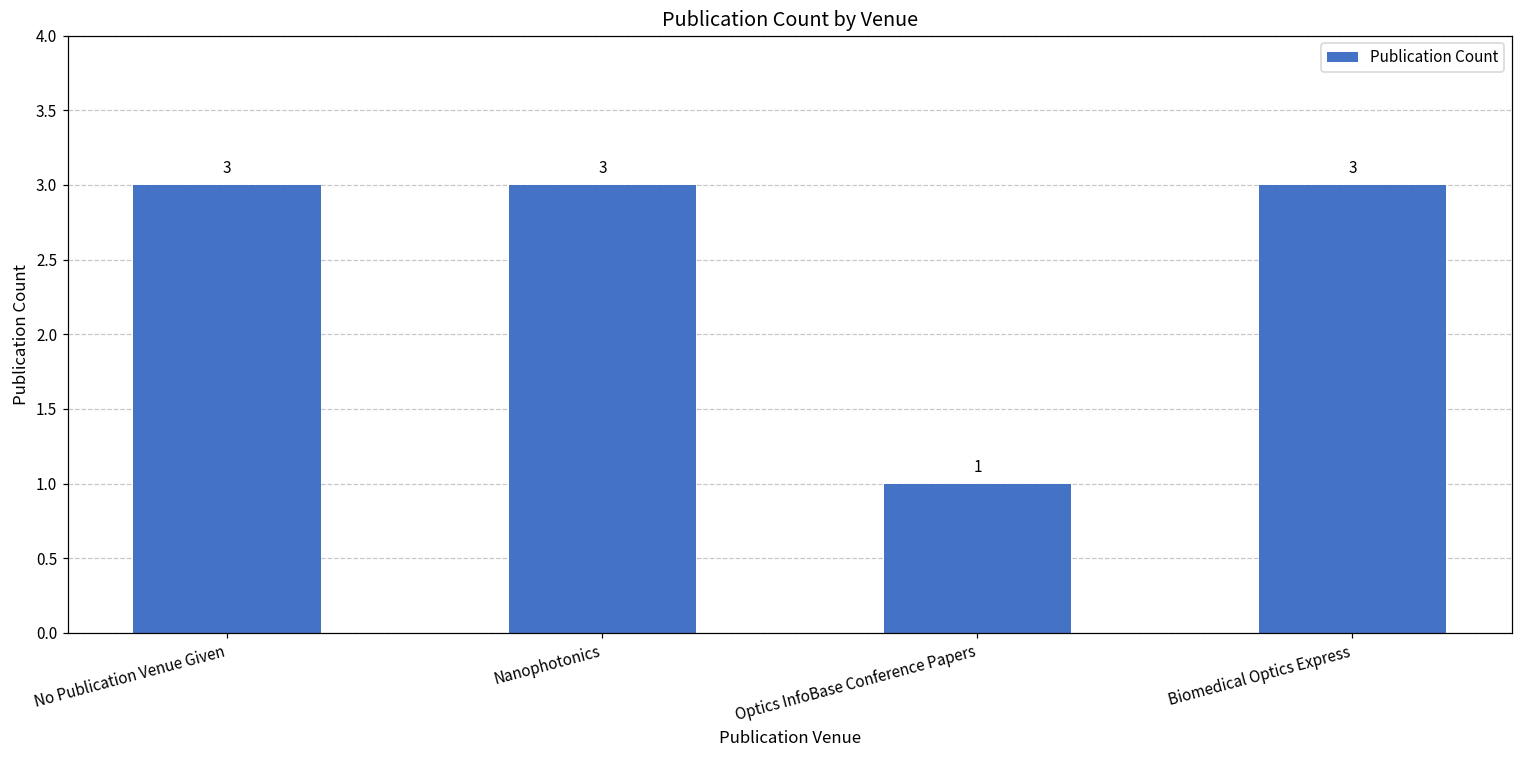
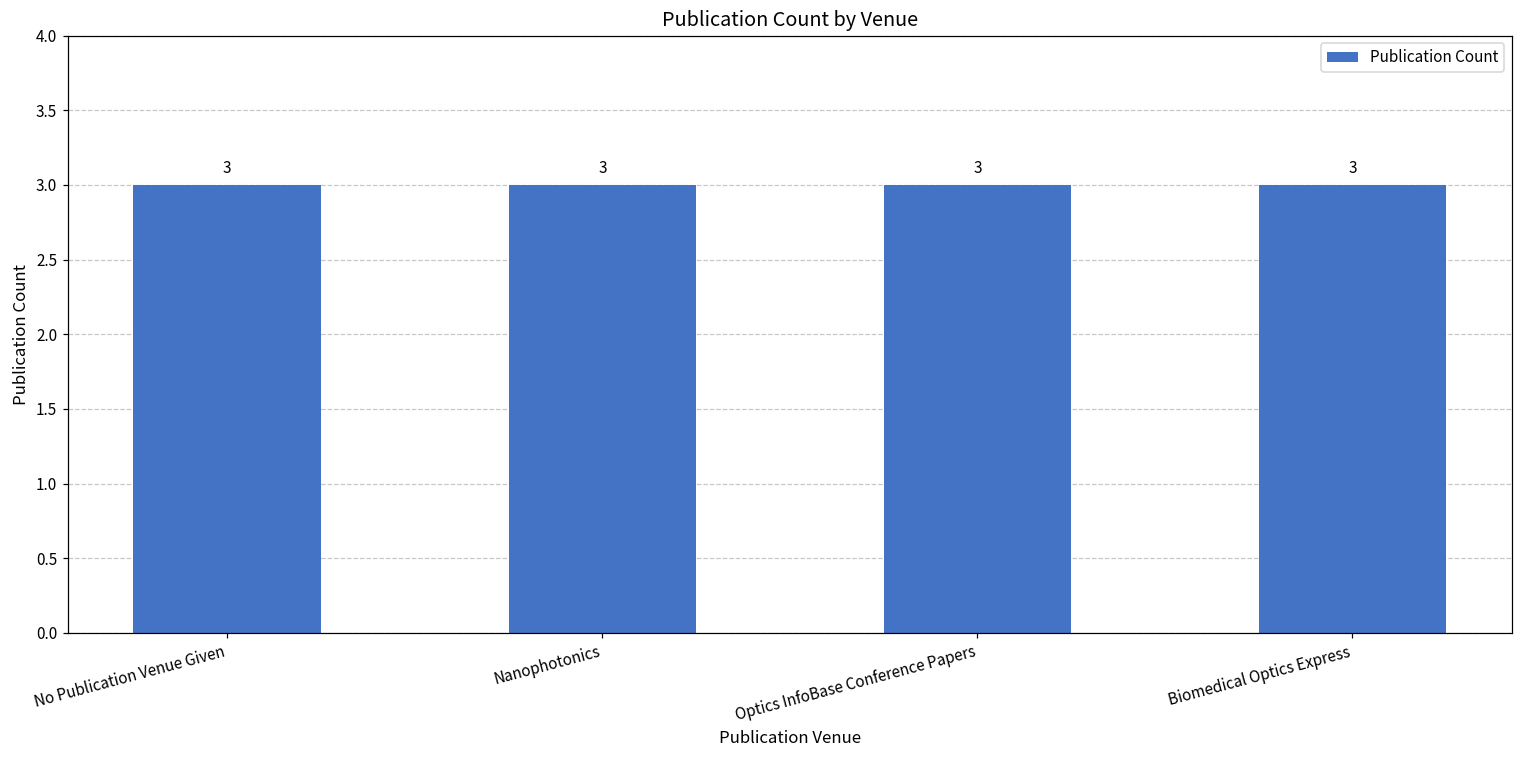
Optics InfoBase Conference Papers: 1 -> 3
